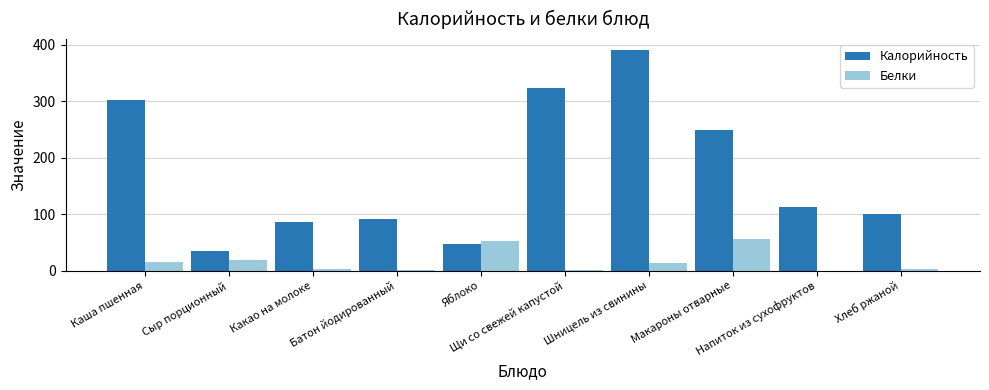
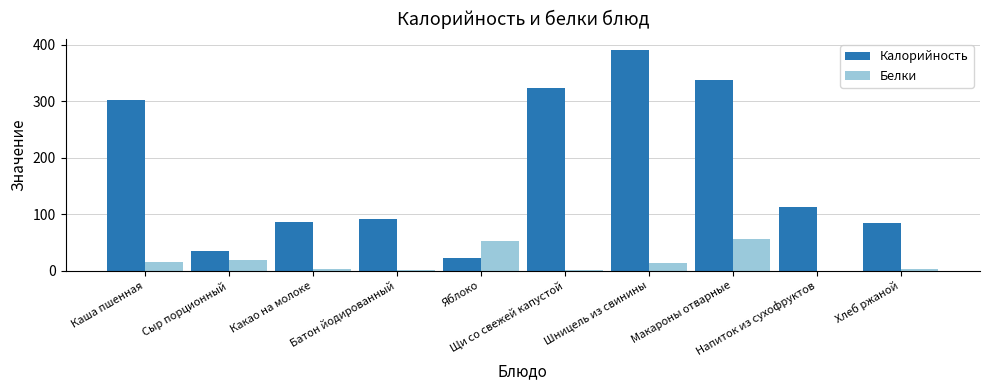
Калорийность, Яблоко: 50 -> 20
Калорийность, Макароны отварные: 250 -> 340
Калорийность, Хлеб ржаной: 100 -> 80
